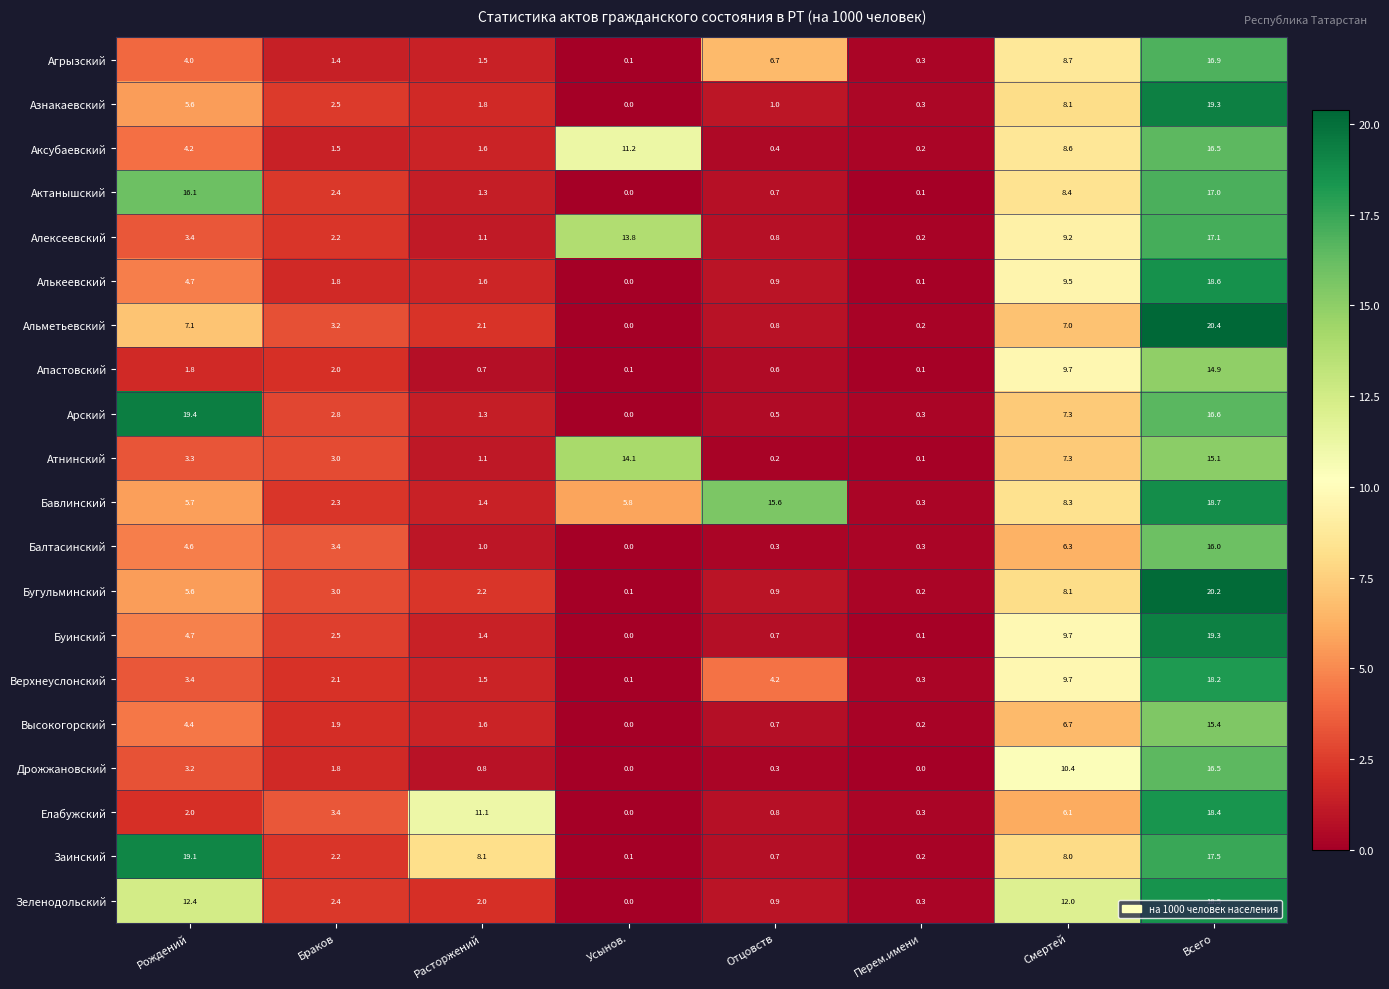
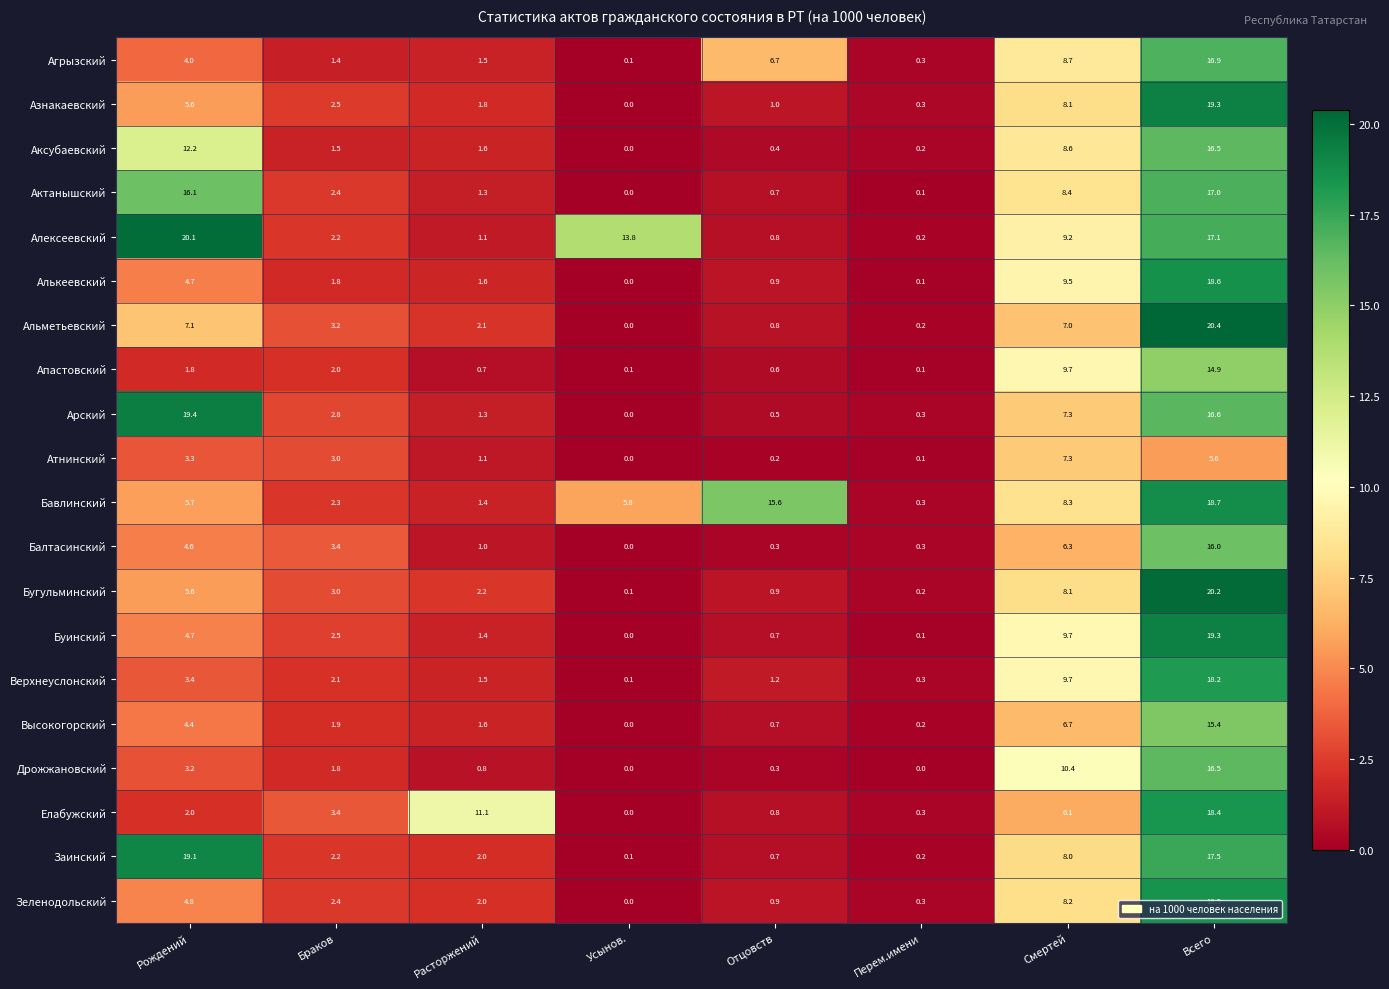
Аксубаевский, Рождений: 4.2 -> 12.2
Аксубаевский, Усынов.: 11.2 -> 0.0
Алексеевский, Рождений: 3.4 -> 20.1
Атнинский, Усынов.: 14.1 -> 0.0
Атнинский, Всего: 15.1 -> 5.6
Верхнеуслонский, Отцовств: 4.2 -> 1.2
Заинский, Расторжений: 8.1 -> 2.0
Зеленодольский, Рождений: 12.4 -> 4.8
Зеленодольский, Смертей: 12.0 -> 8.2
